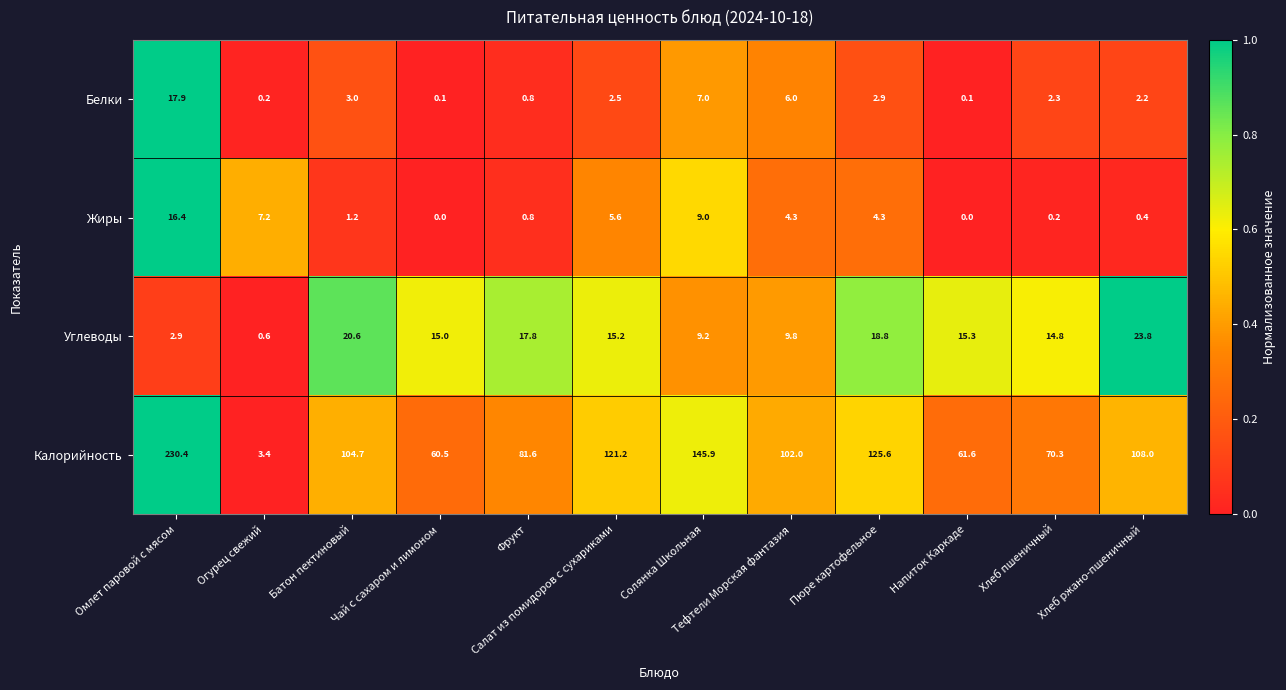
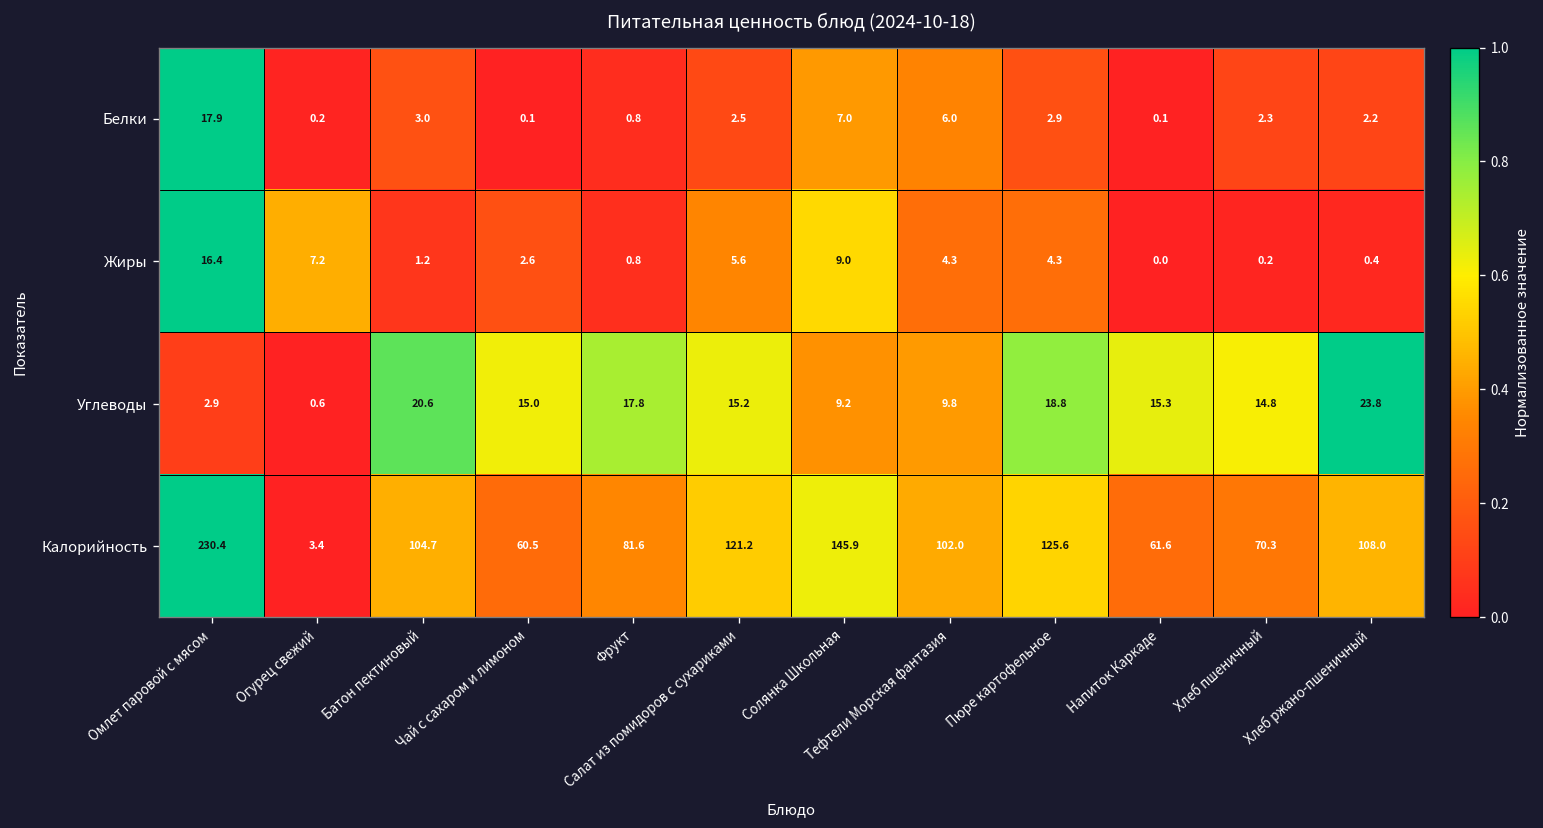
Жиры, Чай с сахаром и лимоном: 0.0 -> 2.6
